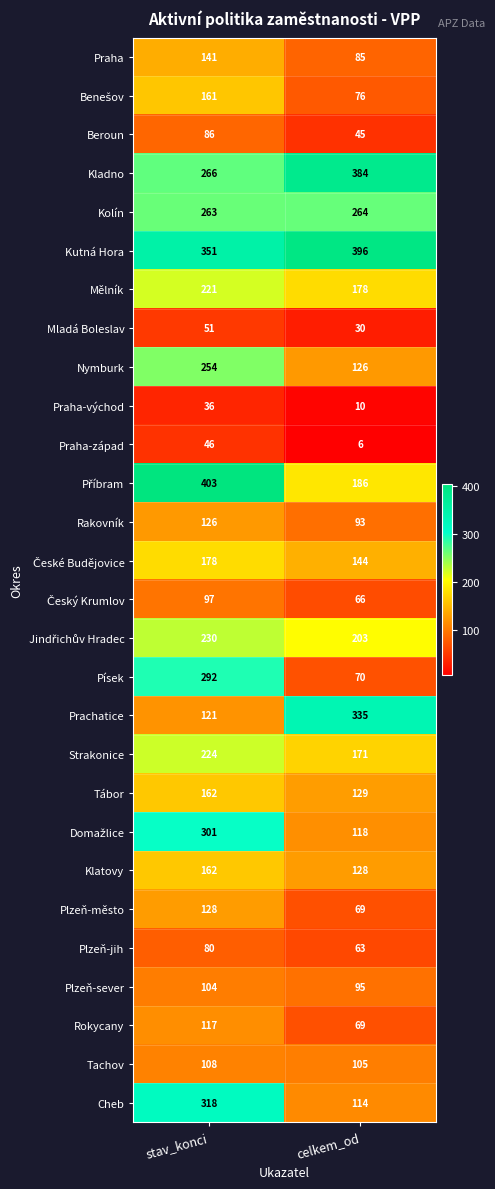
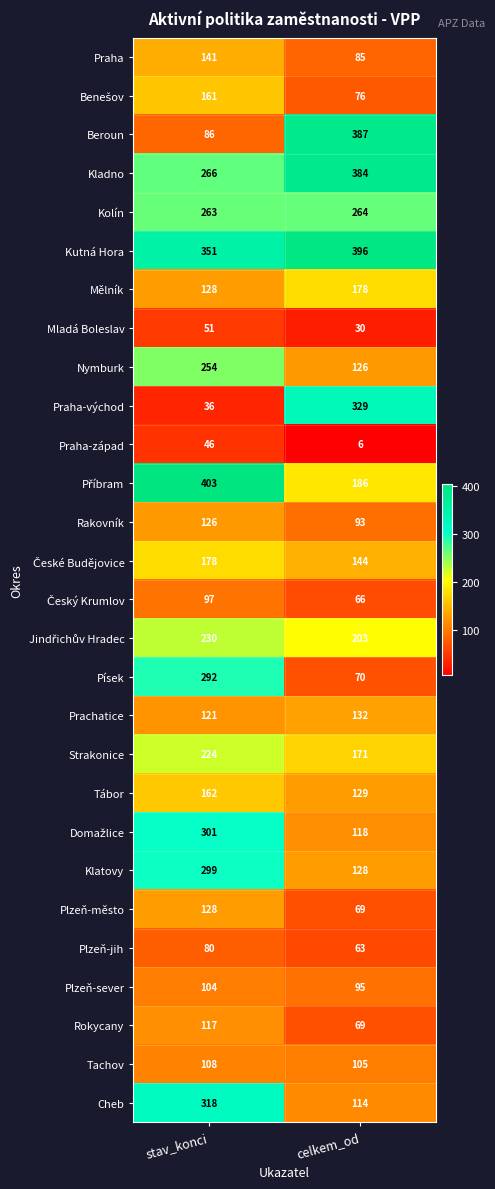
Beroun, celkem_od: 45 -> 387
Mělník, stav_konci: 221 -> 128
Praha-východ, celkem_od: 10 -> 329
Prachatice, celkem_od: 335 -> 132
Klatovy, stav_konci: 162 -> 299
